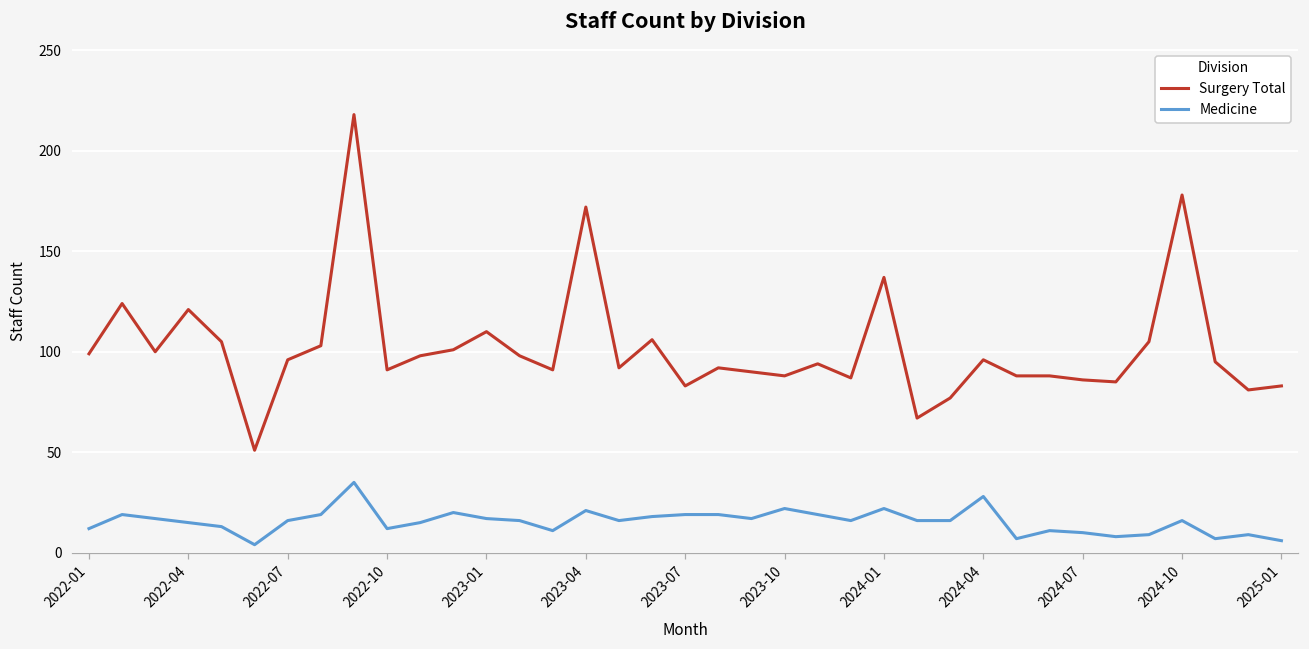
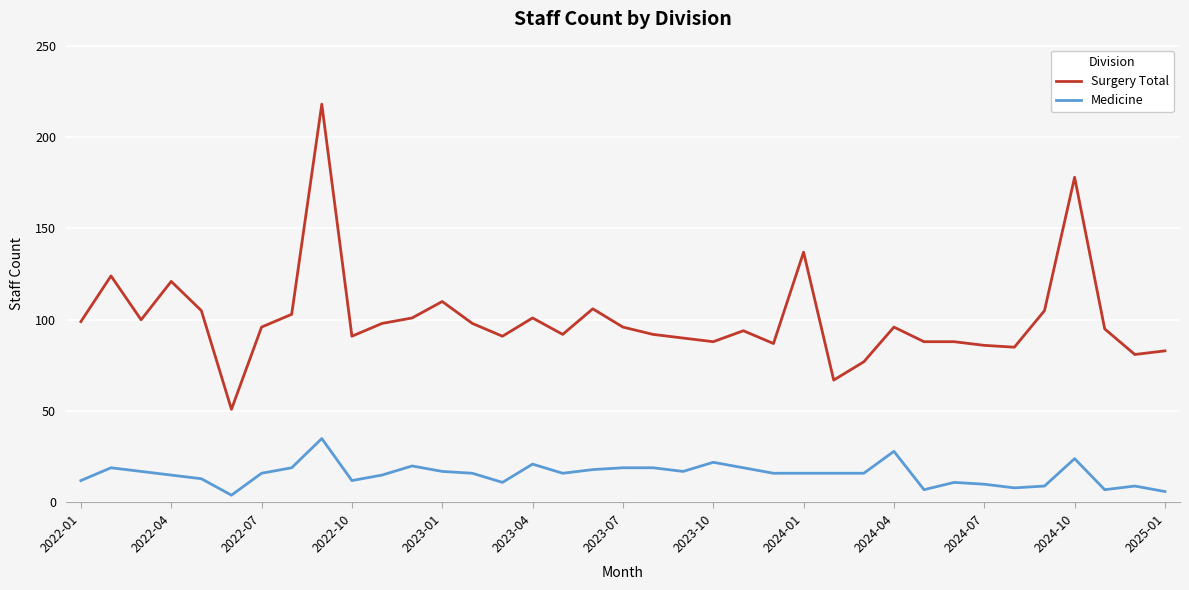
Surgery Total, 2023-04: 172 -> 101
Surgery Total, 2023-07: 83 -> 96
Medicine, 2024-01: 22 -> 16
Medicine, 2024-10: 16 -> 24
